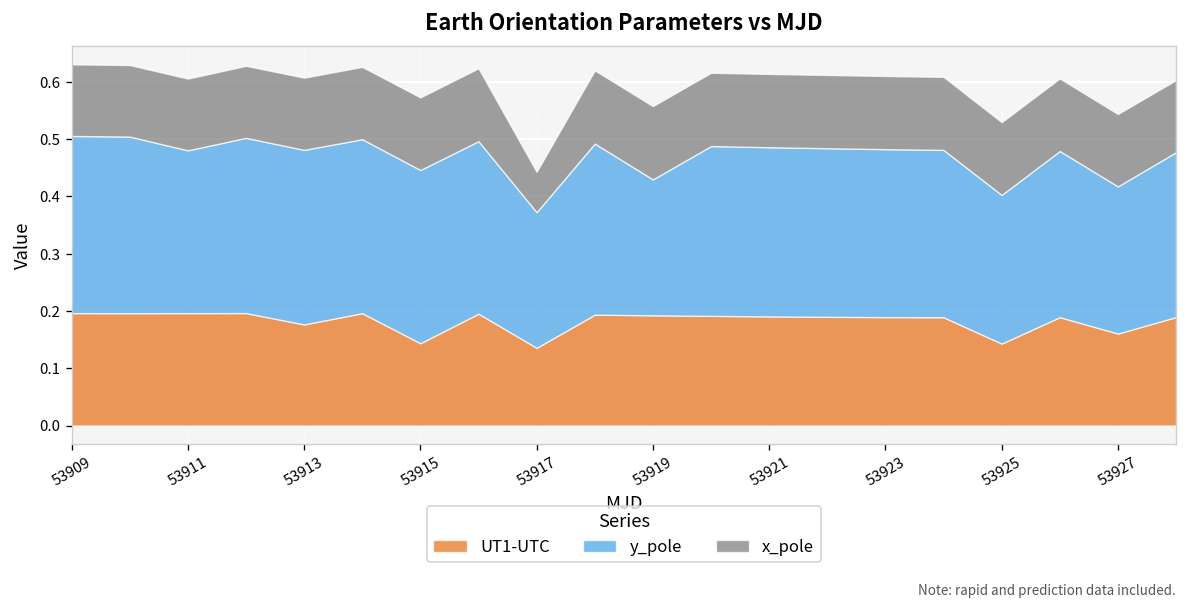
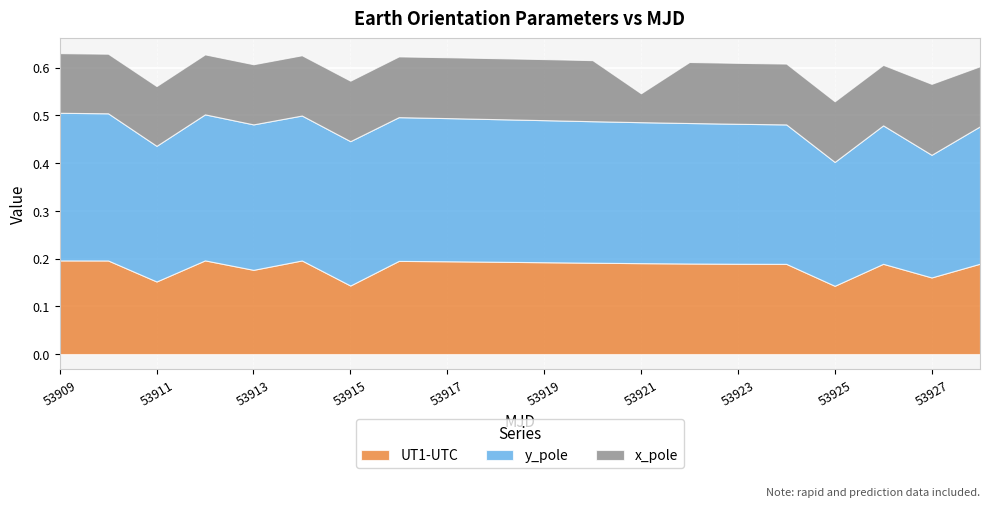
UT1-UTC, 53911: 0.20 -> 0.15
UT1-UTC, 53917: 0.14 -> 0.19
y_pole, 53917: 0.24 -> 0.30
x_pole, 53917: 0.07 -> 0.13
y_pole, 53919: 0.24 -> 0.30
x_pole, 53921: 0.13 -> 0.06
x_pole, 53927: 0.13 -> 0.15
